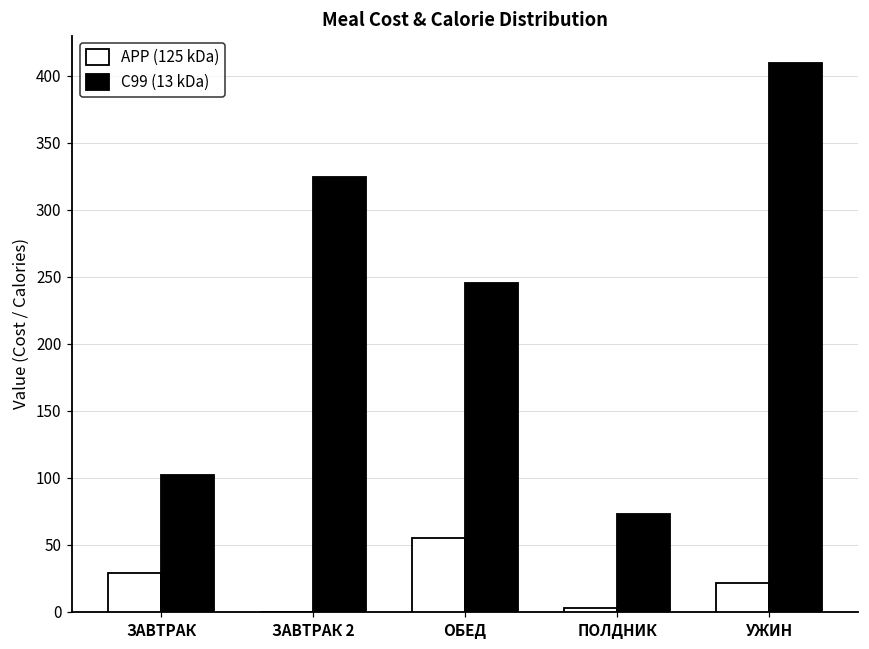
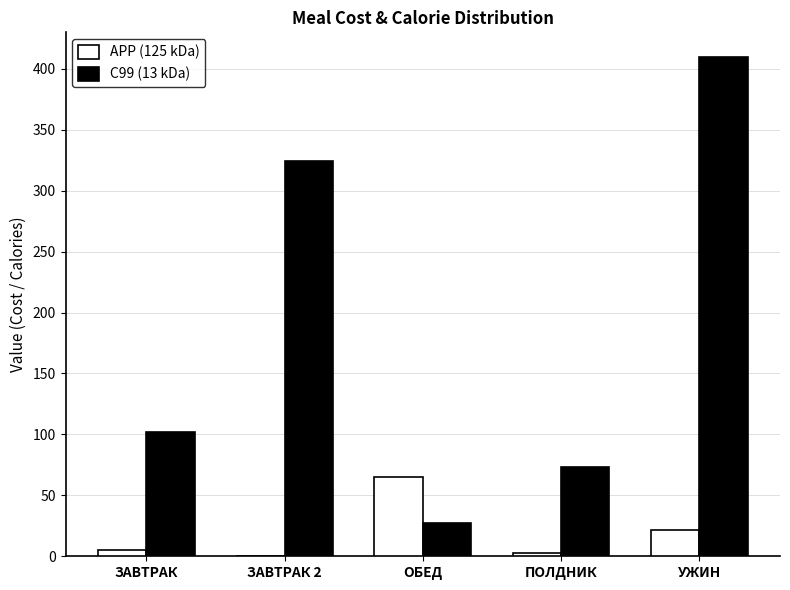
APP (125 kDa), ЗАВТРАК: 29 -> 5
APP (125 kDa), ОБЕД: 55 -> 65
C99 (13 kDa), ОБЕД: 245 -> 27
